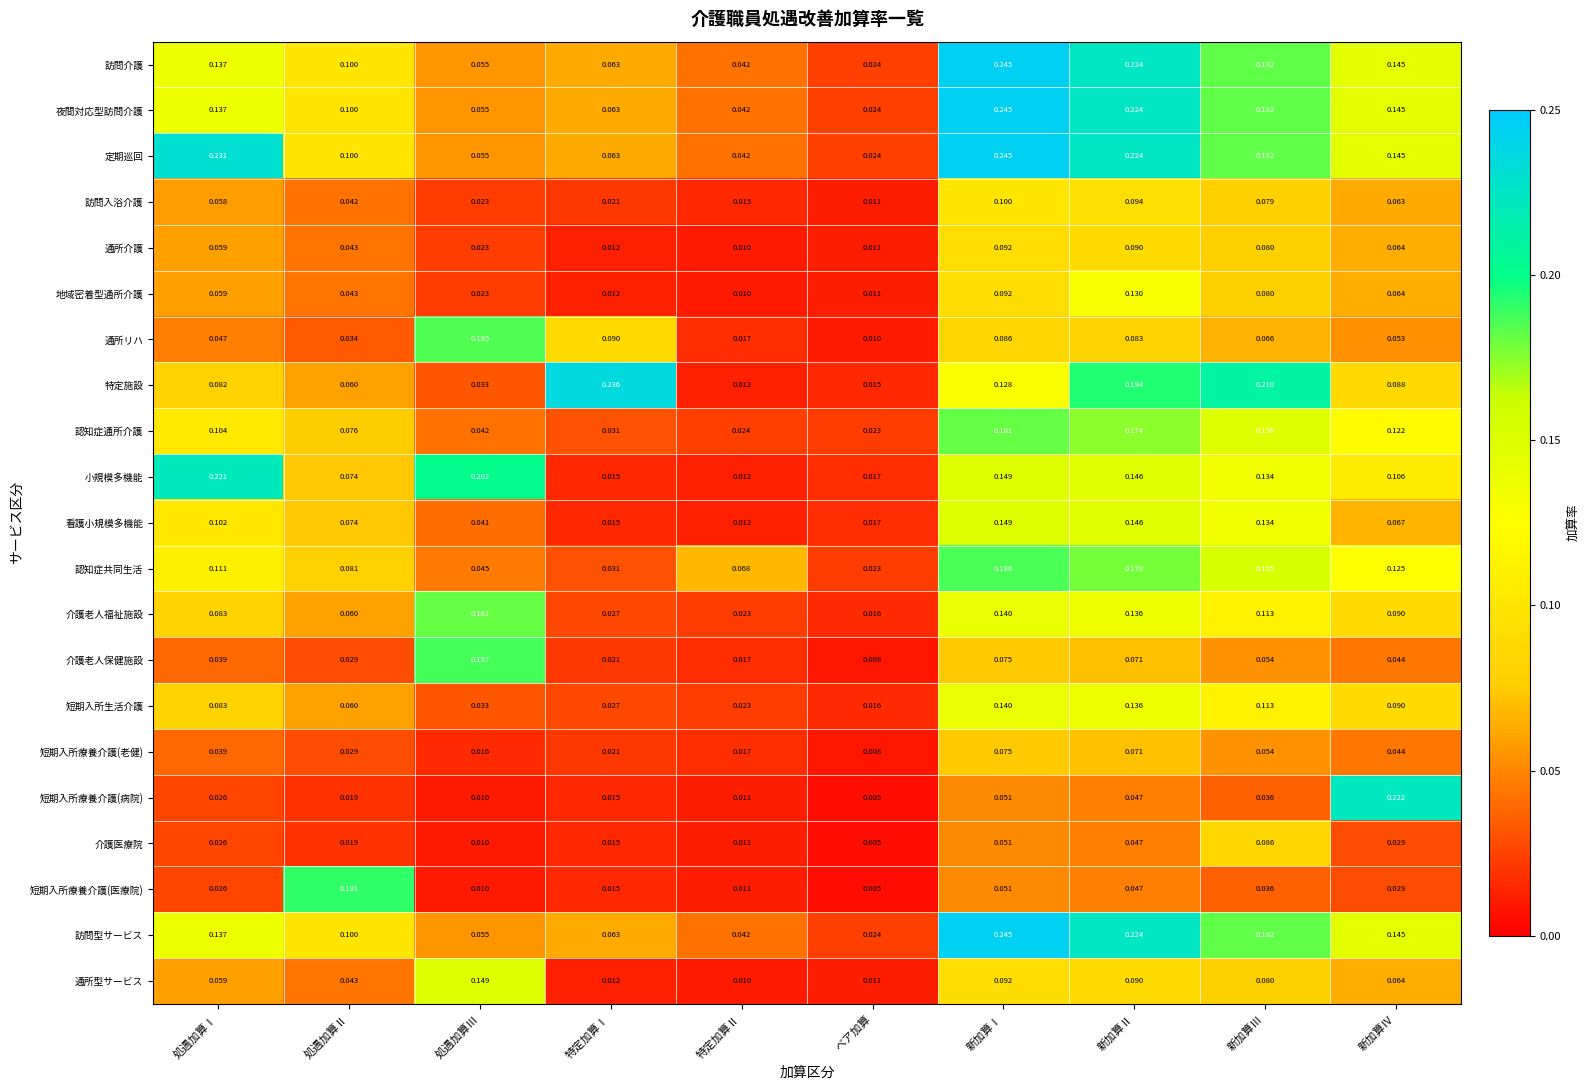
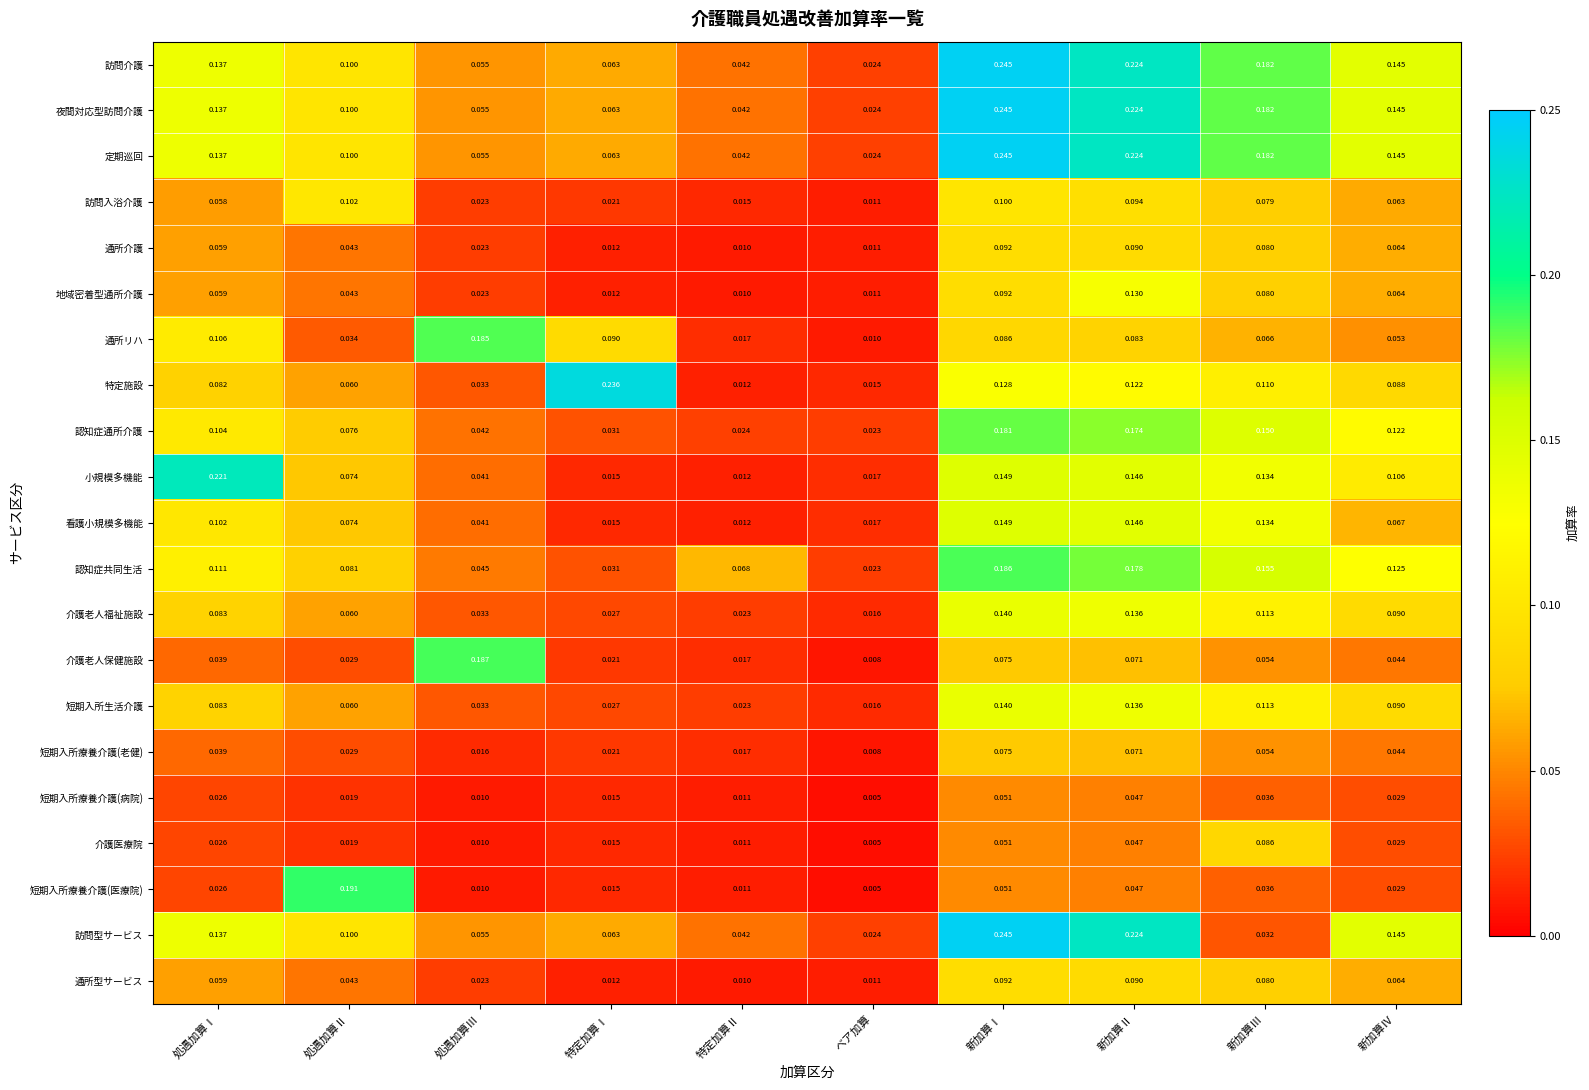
定期巡回, 処遇加算Ⅰ: 0.231 -> 0.137
訪問入浴介護, 処遇加算Ⅱ: 0.042 -> 0.102
通所リハ, 処遇加算Ⅰ: 0.047 -> 0.106
特定施設, 新加算Ⅱ: 0.194 -> 0.122
特定施設, 新加算Ⅲ: 0.210 -> 0.110
小規模多機能, 処遇加算Ⅲ: 0.202 -> 0.041
介護老人福祉施設, 処遇加算Ⅲ: 0.181 -> 0.033
短期入所療養介護(病院), 新加算Ⅳ: 0.222 -> 0.029
訪問型サービス, 新加算Ⅲ: 0.182 -> 0.032
通所型サービス, 処遇加算Ⅲ: 0.149 -> 0.023
